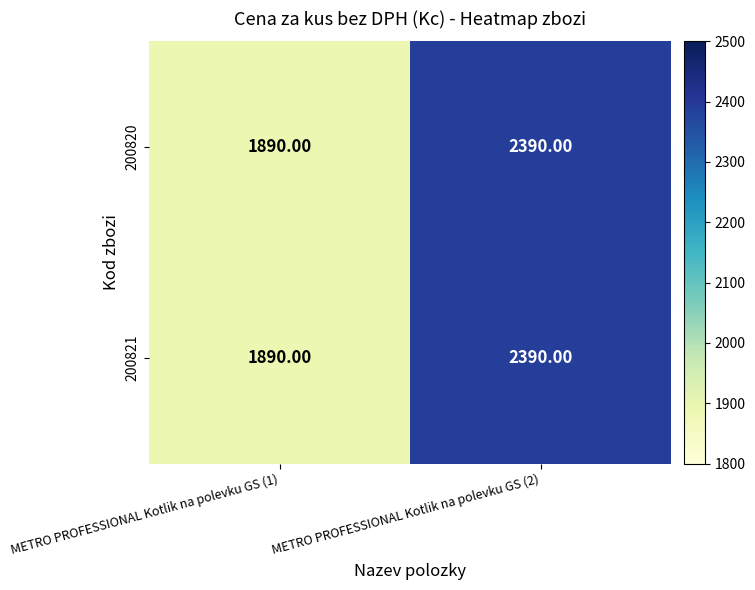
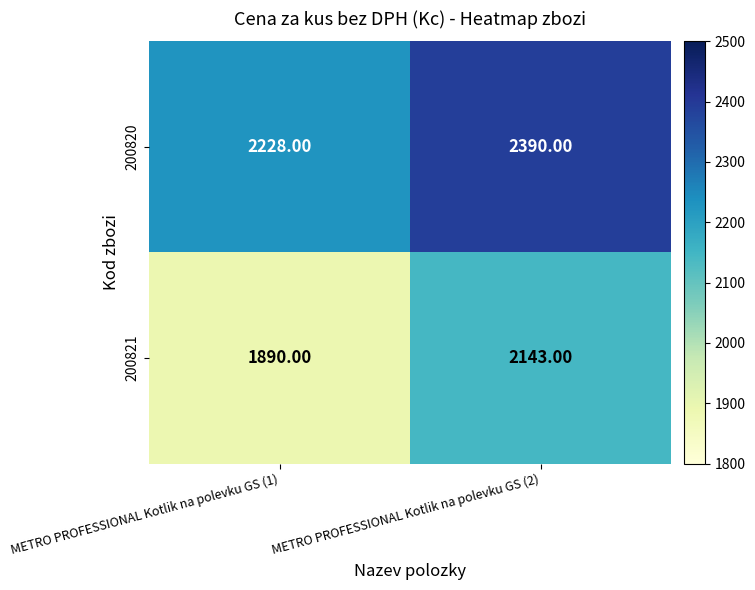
200820, METRO PROFESSIONAL Kotlik na polevku GS (1): 1890.00 -> 2228.00
200821, METRO PROFESSIONAL Kotlik na polevku GS (2): 2390.00 -> 2143.00
